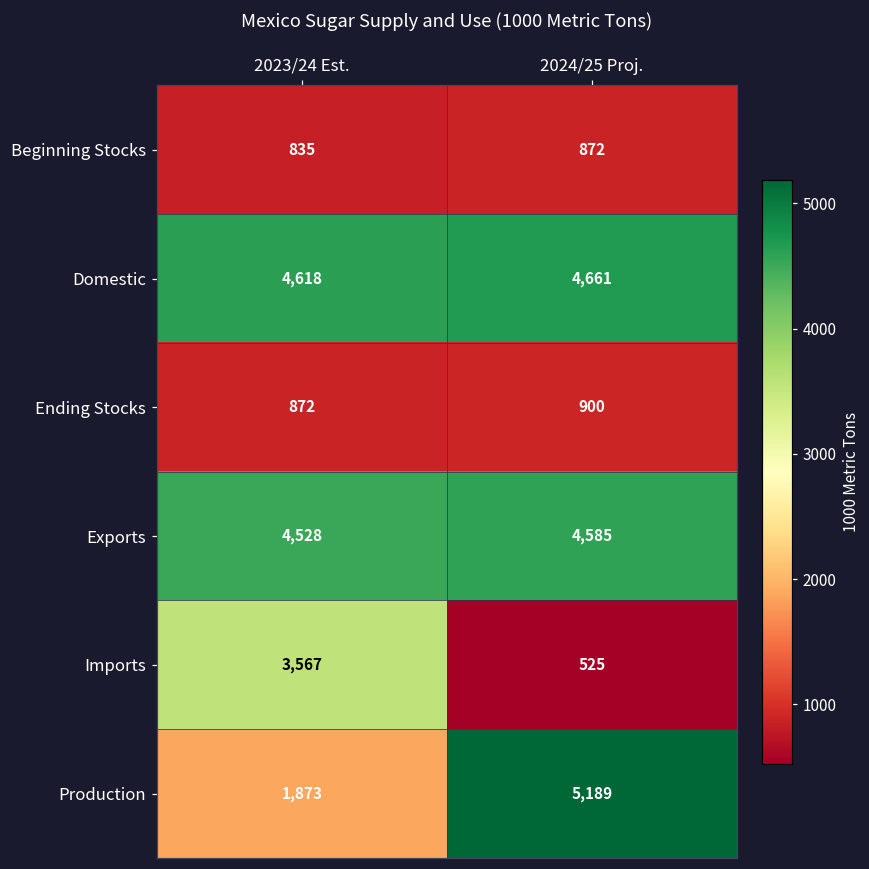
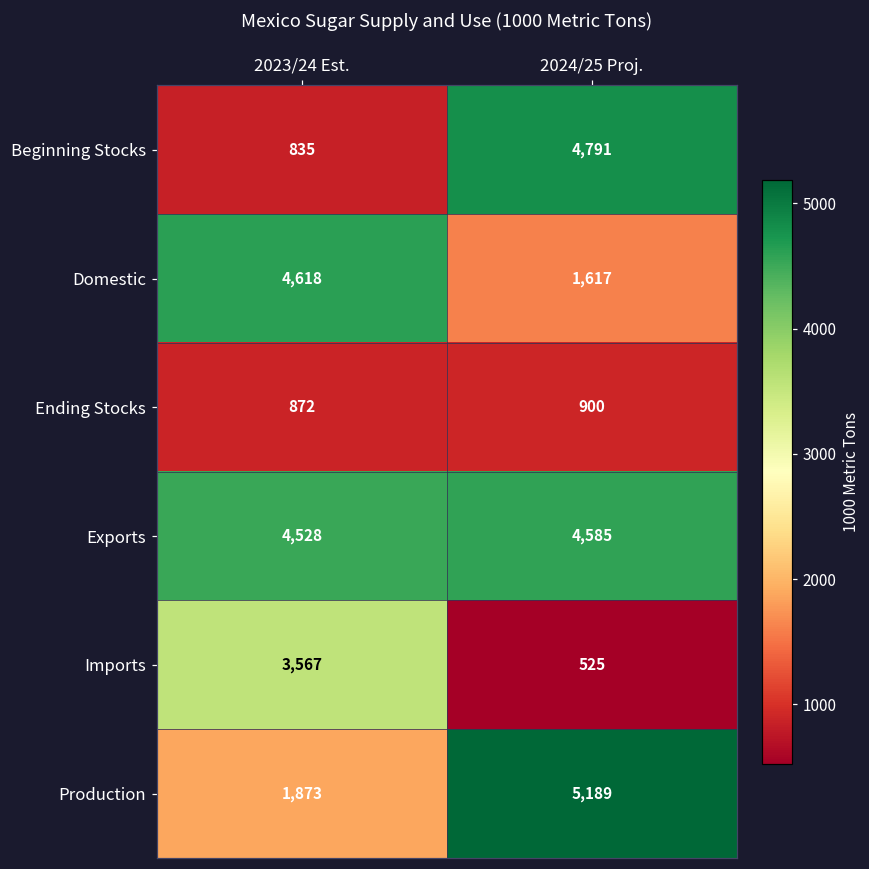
Beginning Stocks, 2024/25 Proj.: 872 -> 4,791
Domestic, 2024/25 Proj.: 4,661 -> 1,617
